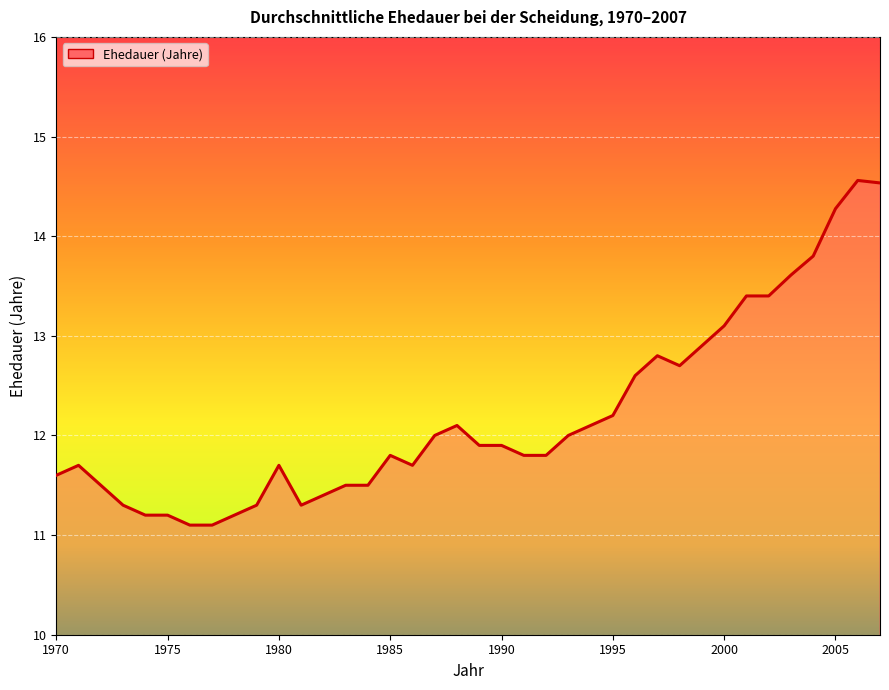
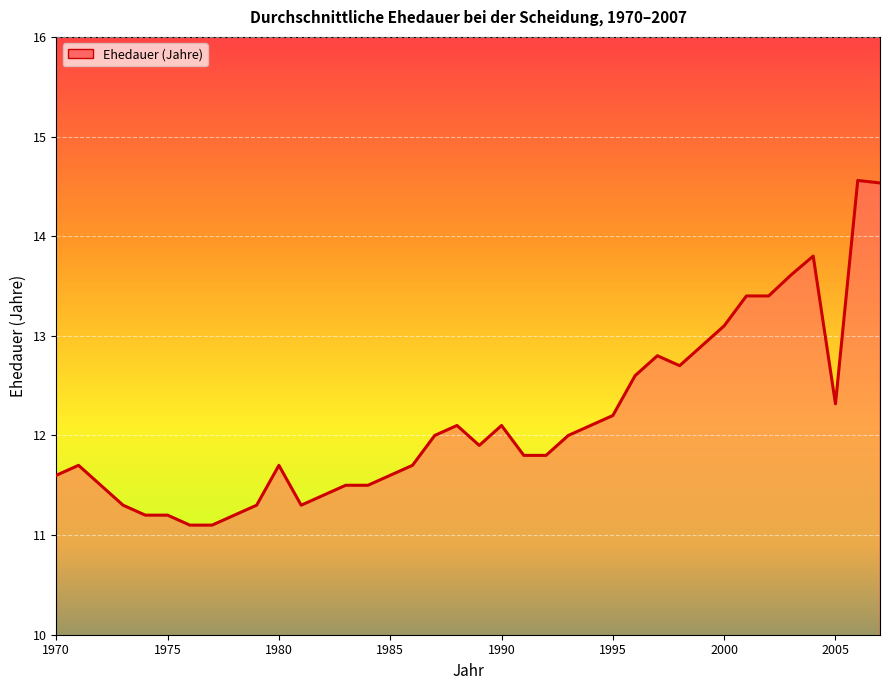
1985: 11.8 -> 11.6
1990: 11.9 -> 12.1
2005: 14.3 -> 12.3
